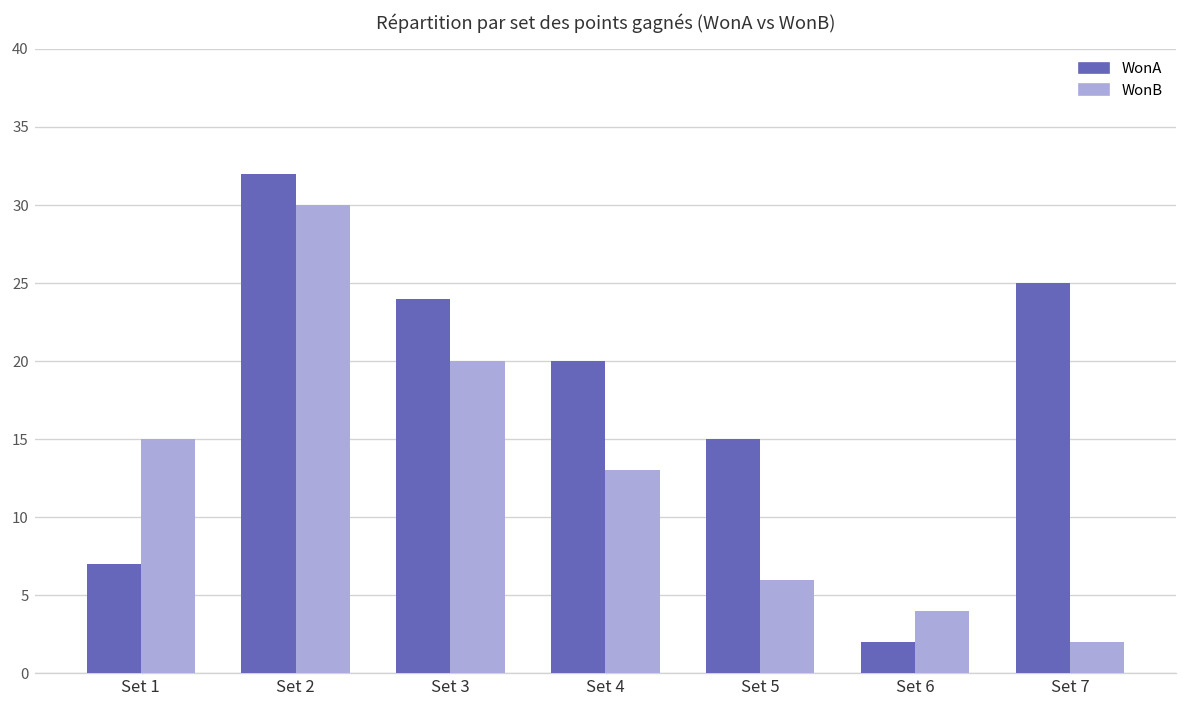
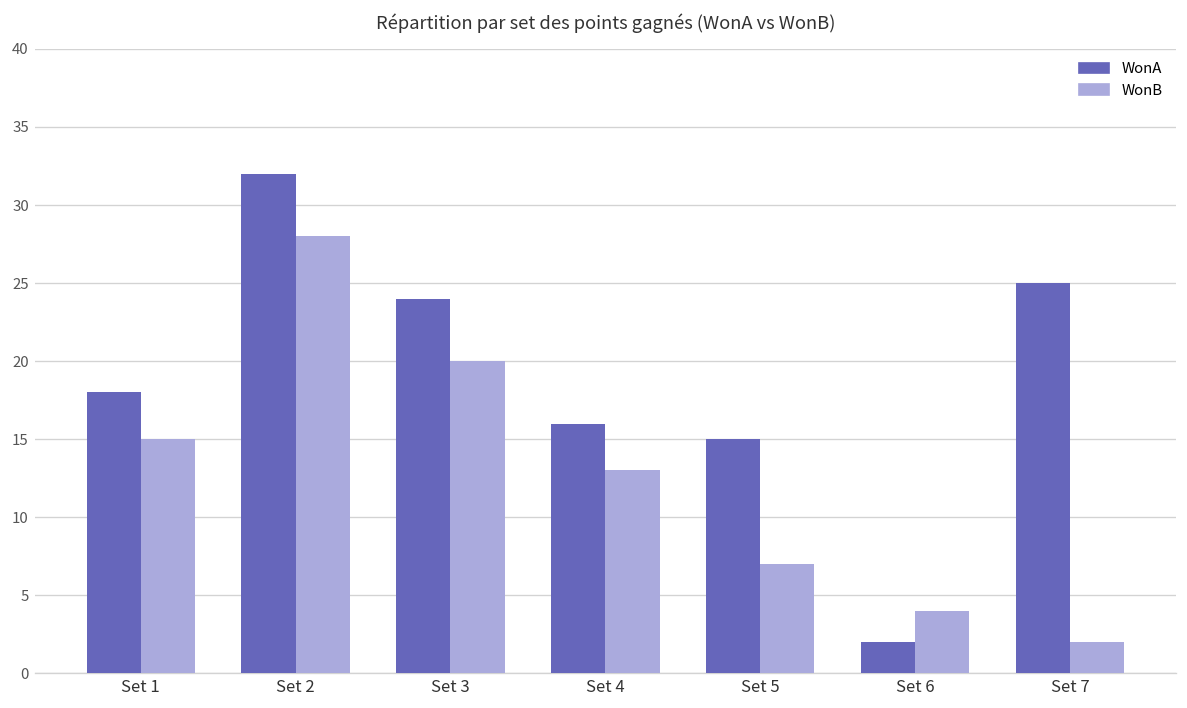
WonA, Set 1: 7 -> 18
WonB, Set 2: 30 -> 28
WonA, Set 4: 20 -> 16
WonB, Set 5: 6 -> 7
